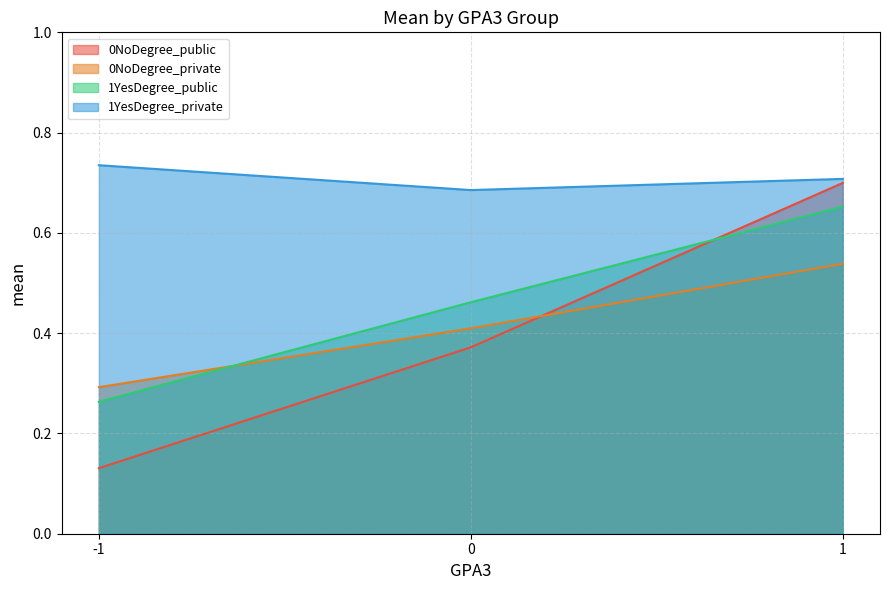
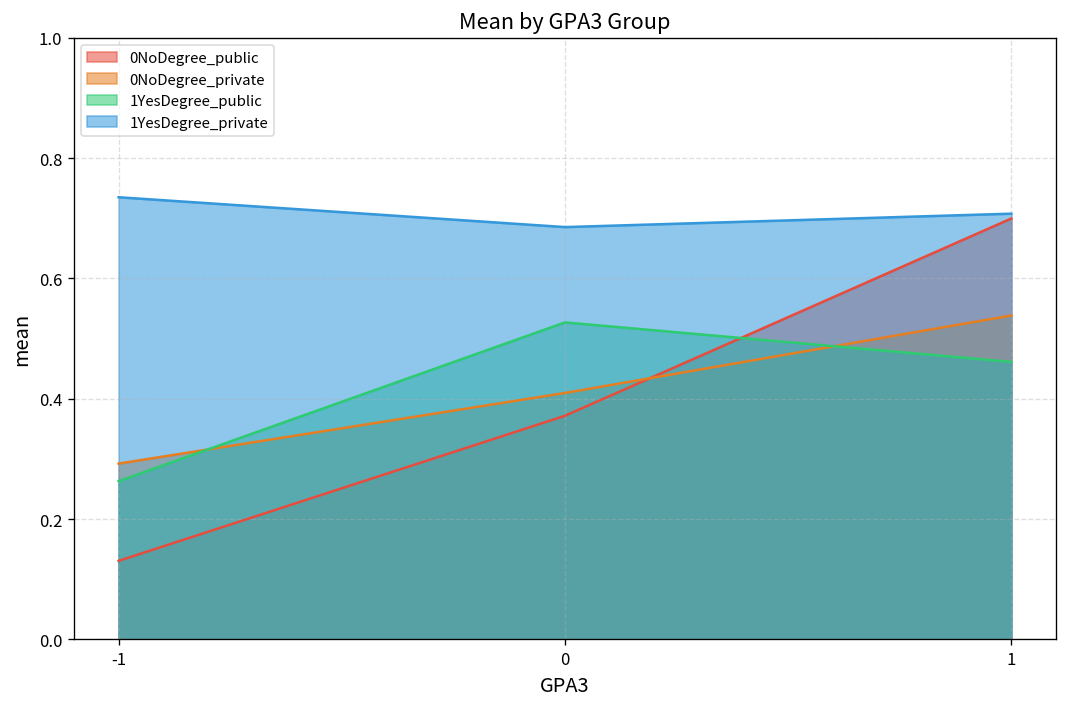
1YesDegree_public, 0: 0.46 -> 0.53
1YesDegree_public, 1: 0.65 -> 0.46
